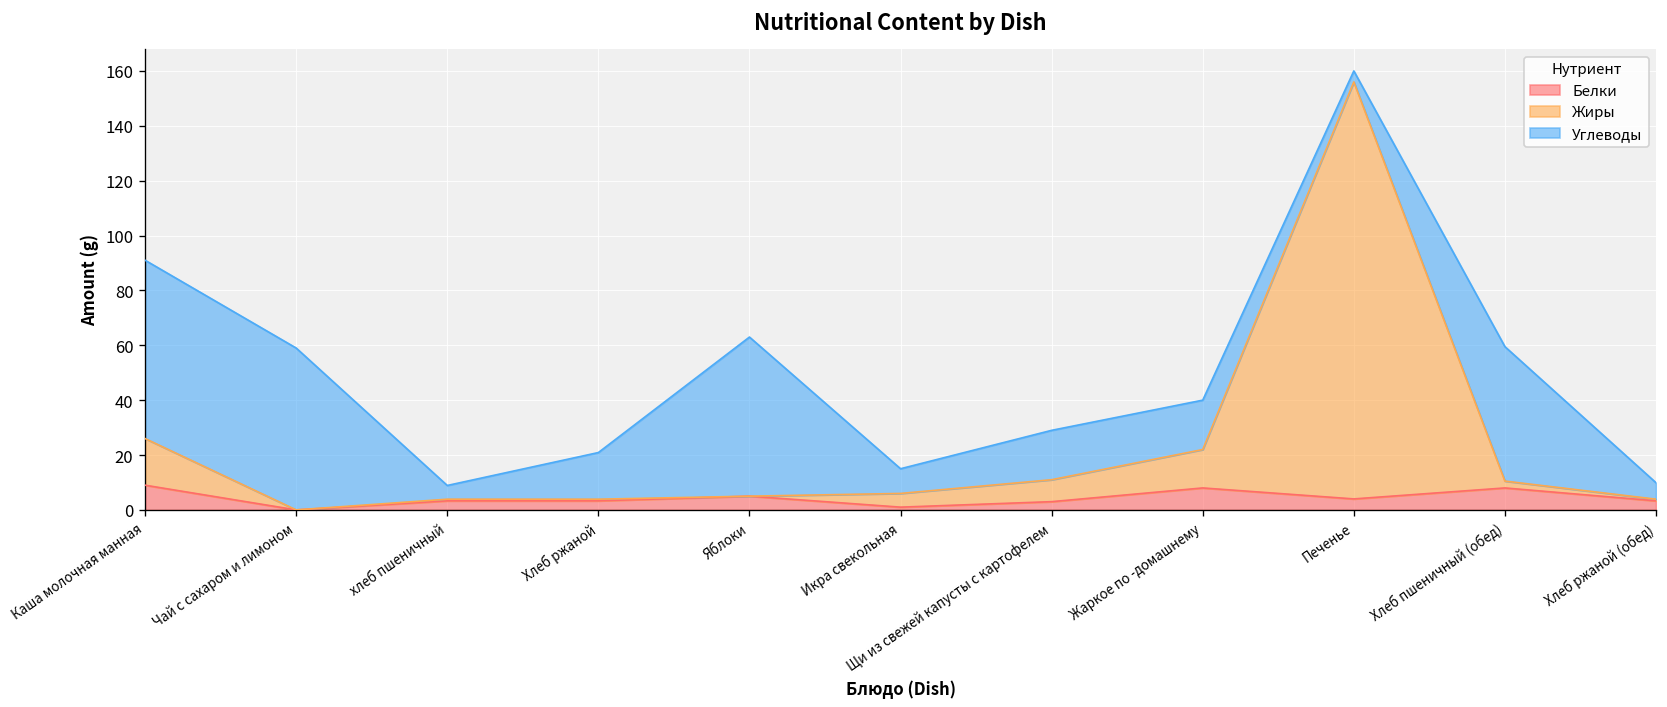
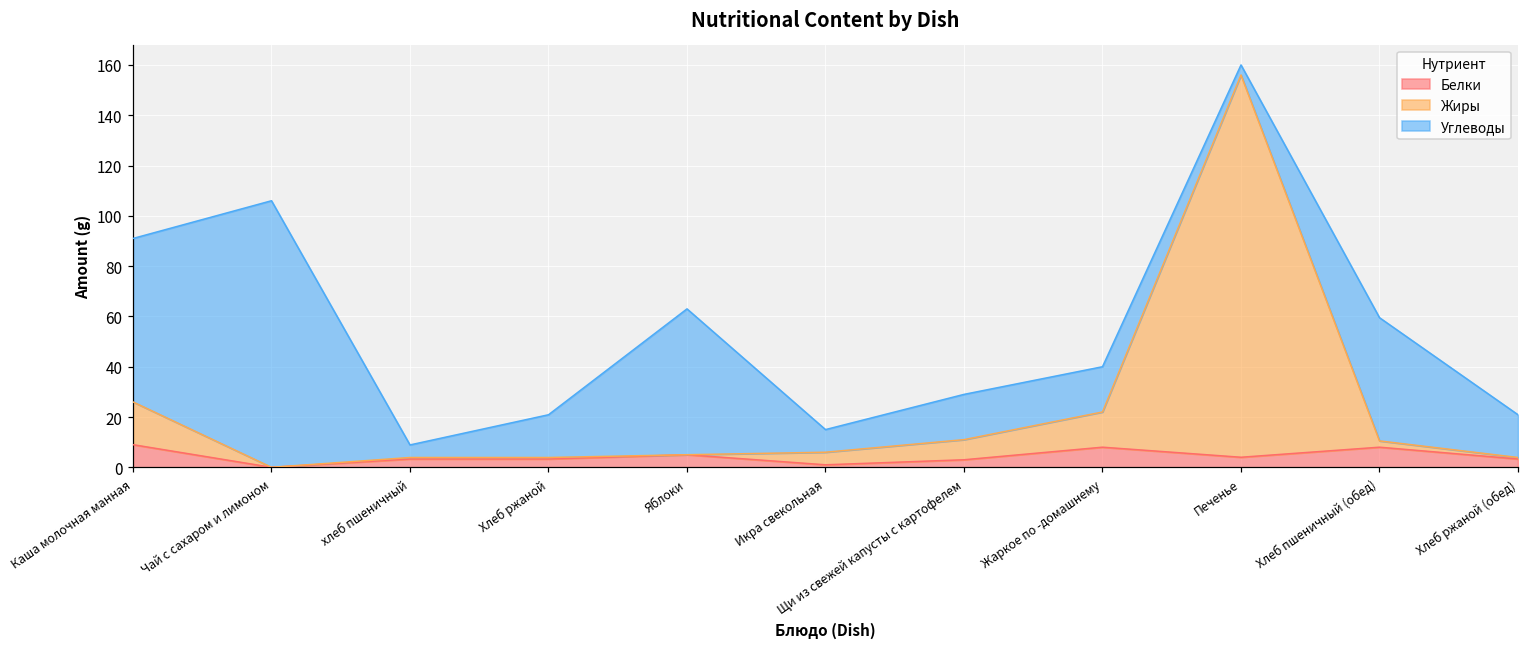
Углеводы, Чай с сахаром и лимоном: 59 -> 106
Углеводы, Хлеб ржаной (обед): 6 -> 17
